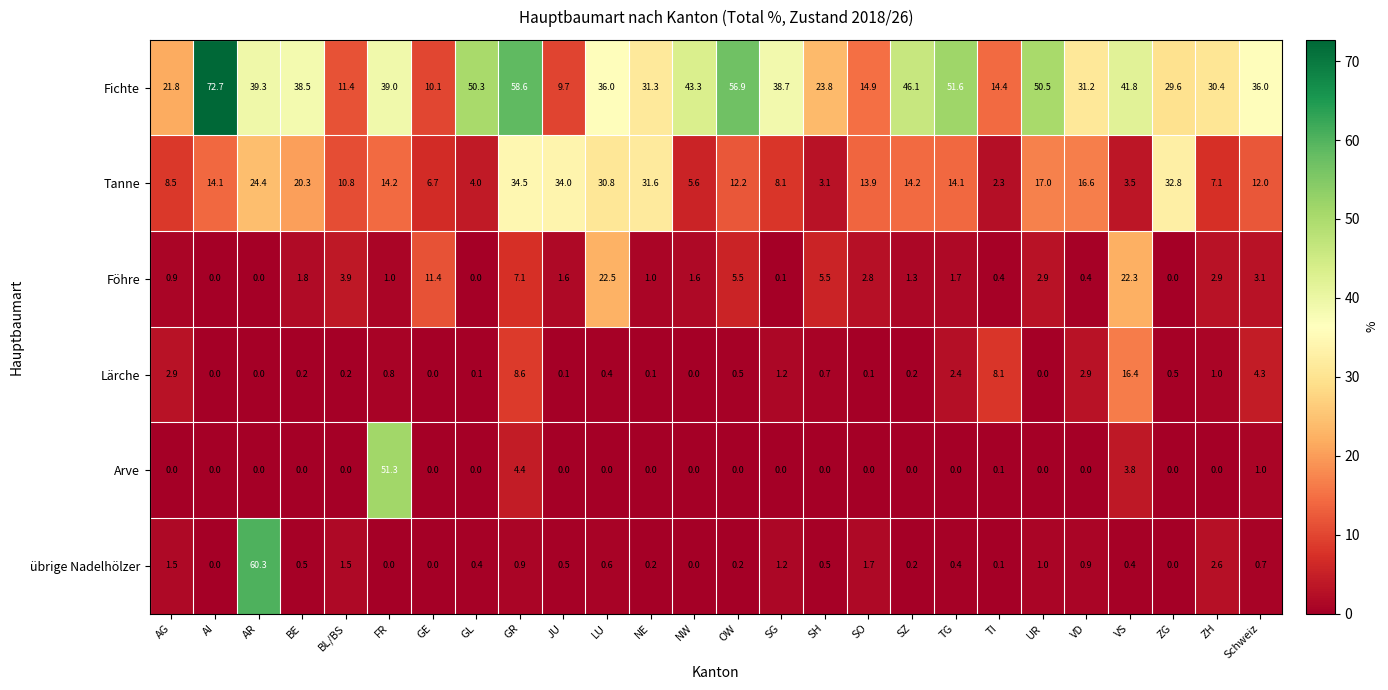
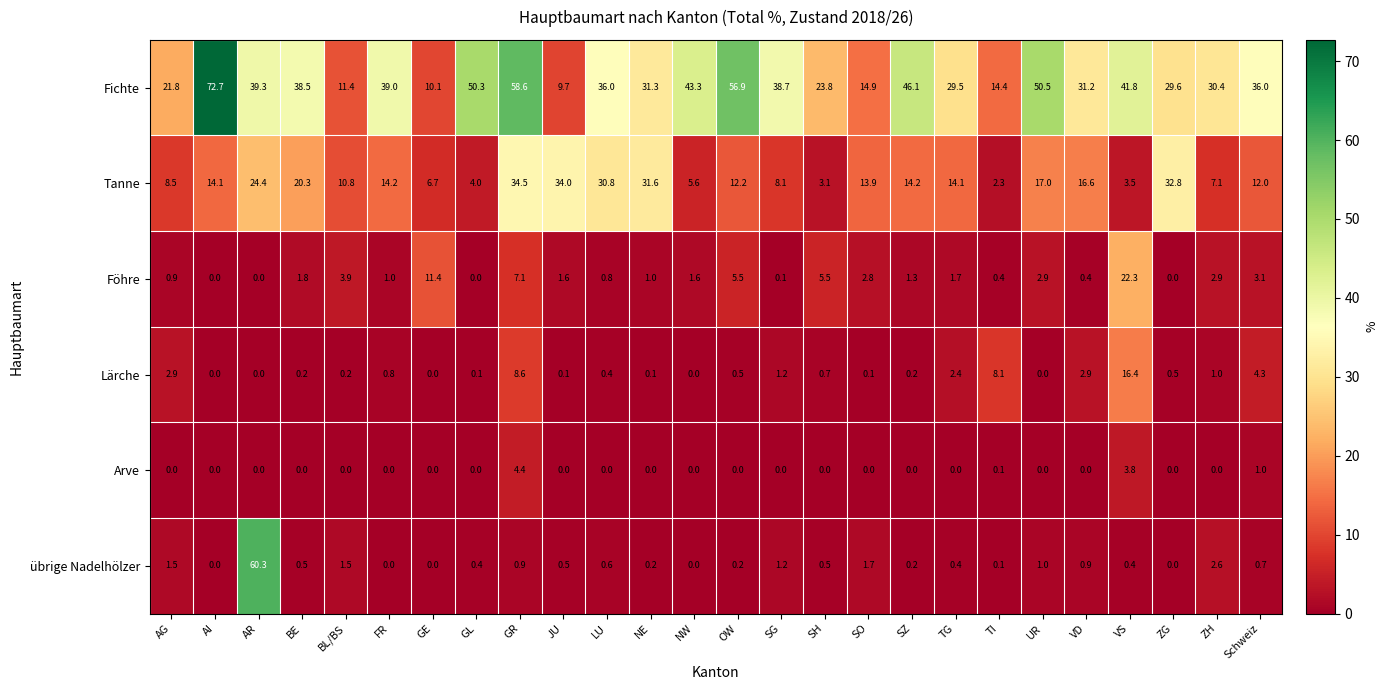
Fichte, TG: 51.6 -> 29.5
Föhre, LU: 22.5 -> 0.8
Arve, FR: 51.3 -> 0.0
